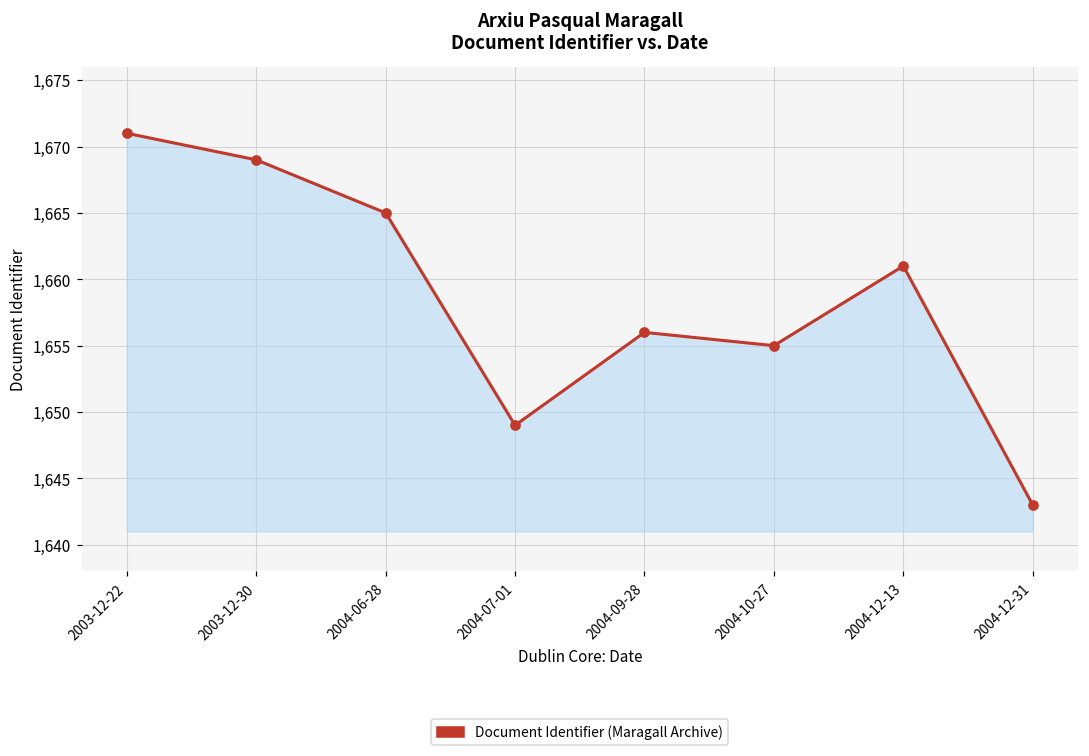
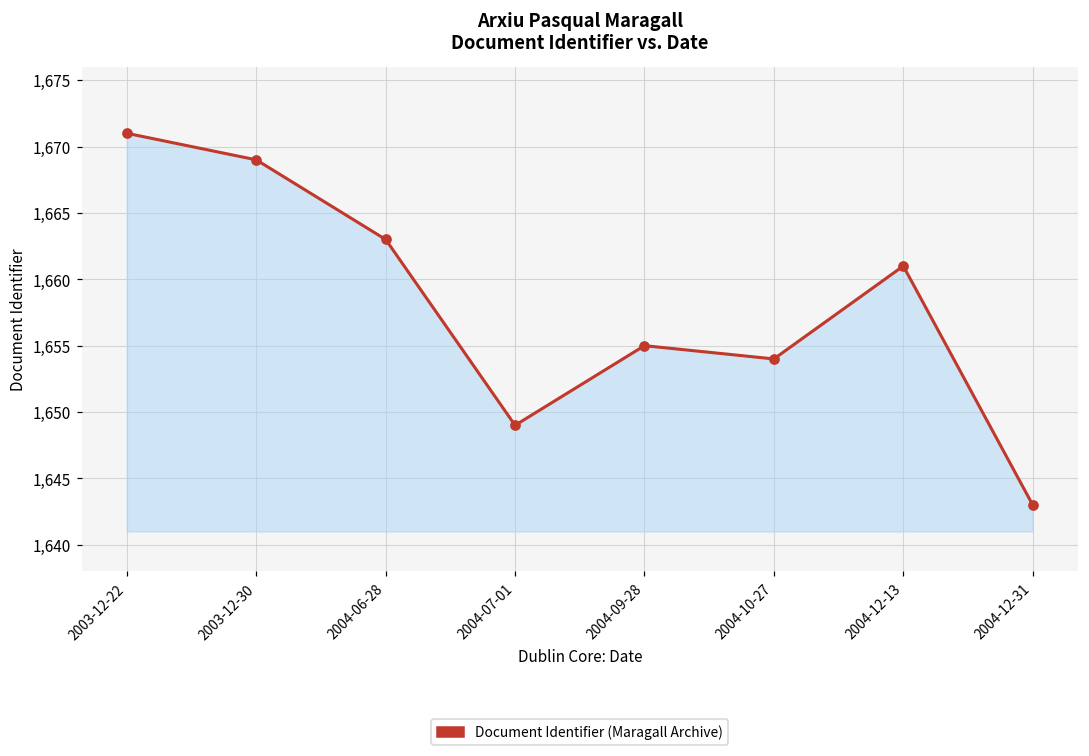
2004-06-28: 1,665 -> 1,663
2004-09-28: 1,656 -> 1,655
2004-10-27: 1,655 -> 1,654
